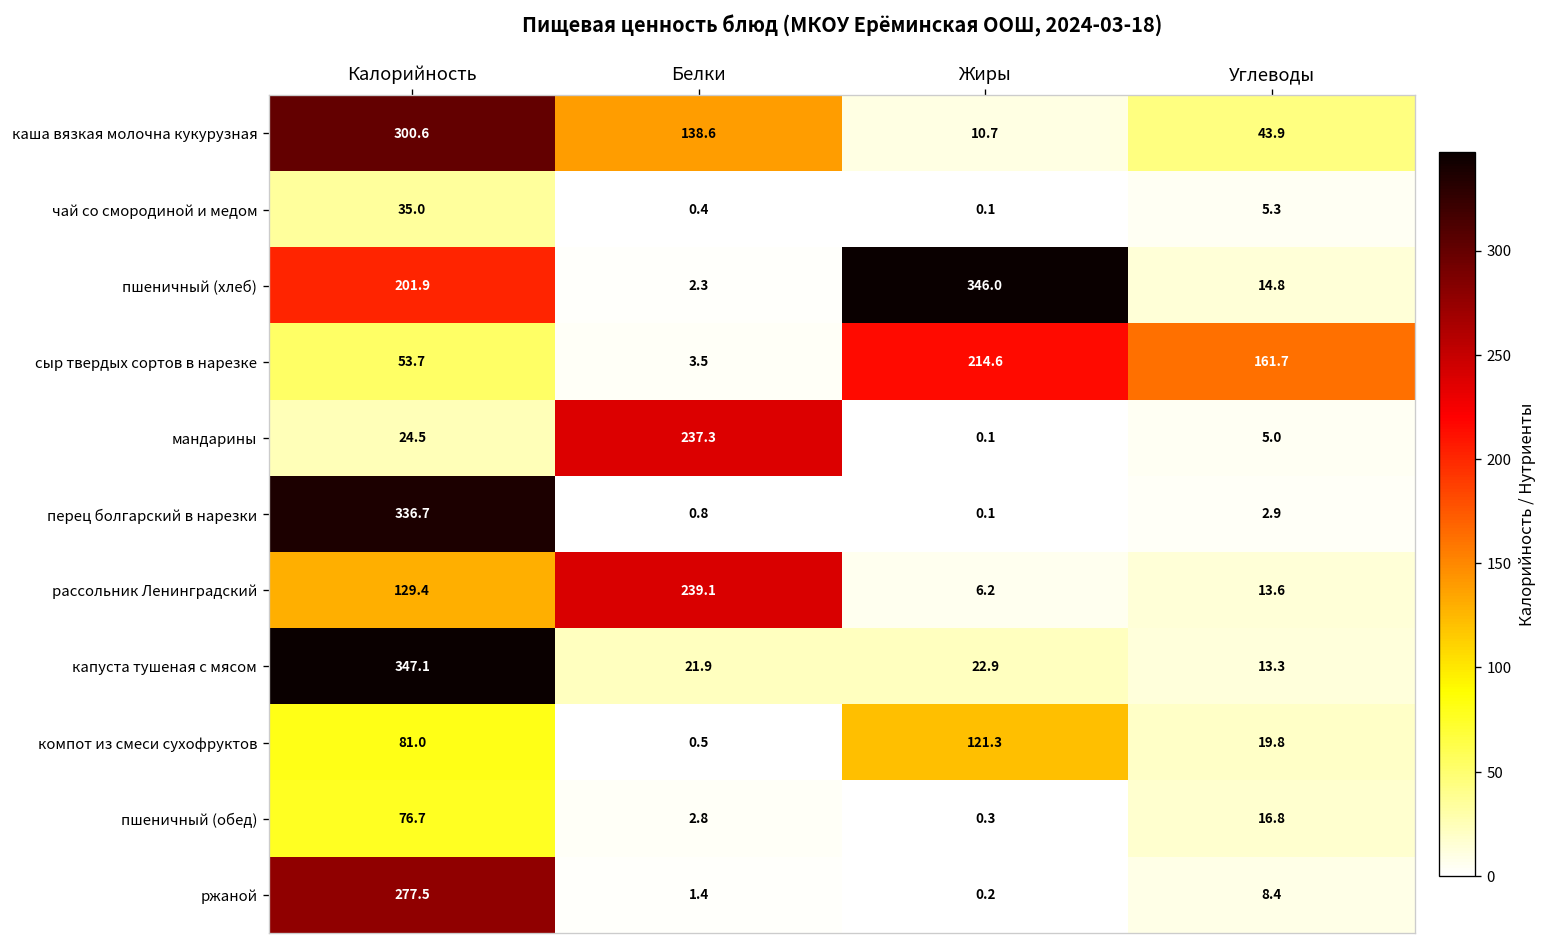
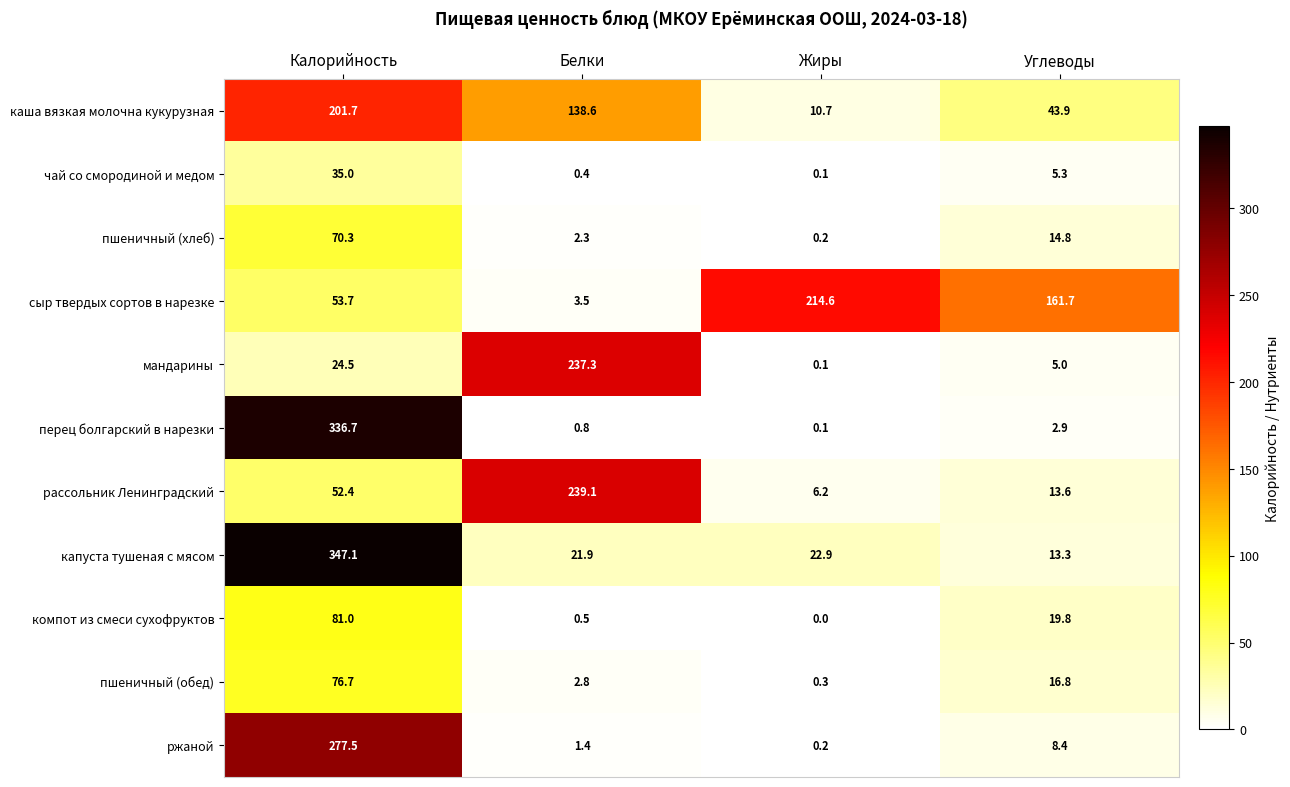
каша вязкая молочна кукурузная, Калорийность: 300.6 -> 201.7
пшеничный (хлеб), Калорийность: 201.9 -> 70.3
пшеничный (хлеб), Жиры: 346.0 -> 0.2
рассольник Ленинградский, Калорийность: 129.4 -> 52.4
компот из смеси сухофруктов, Жиры: 121.3 -> 0.0
